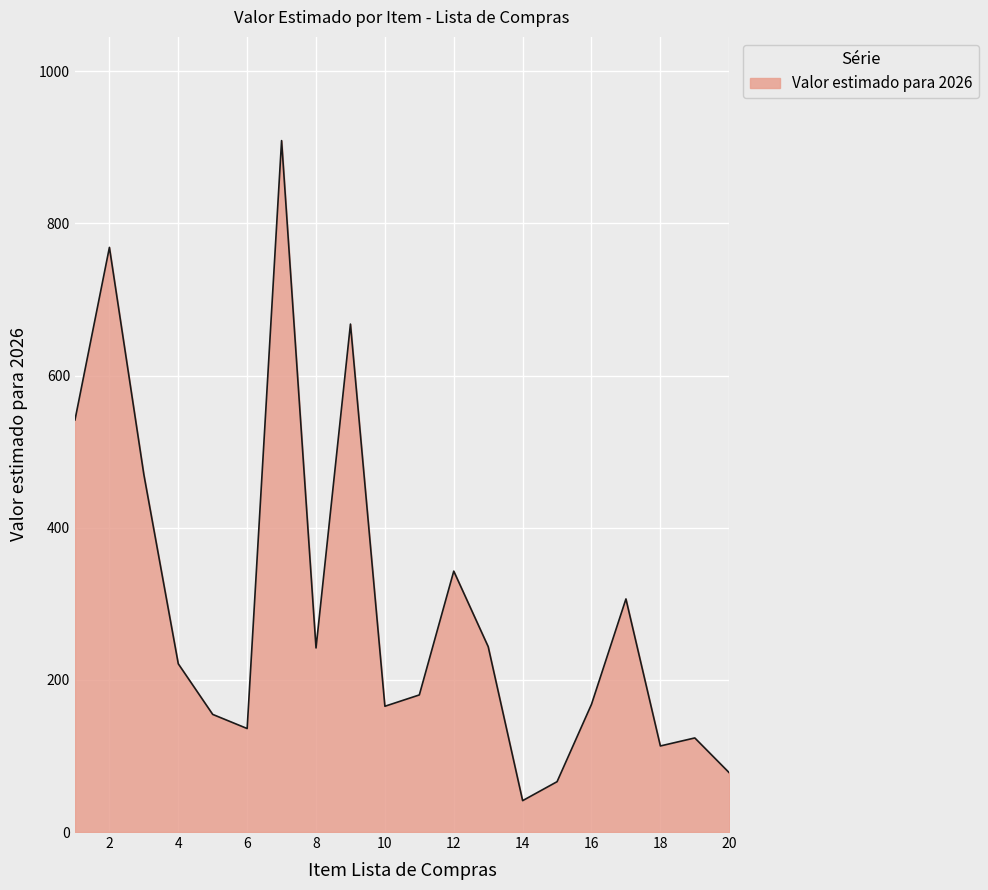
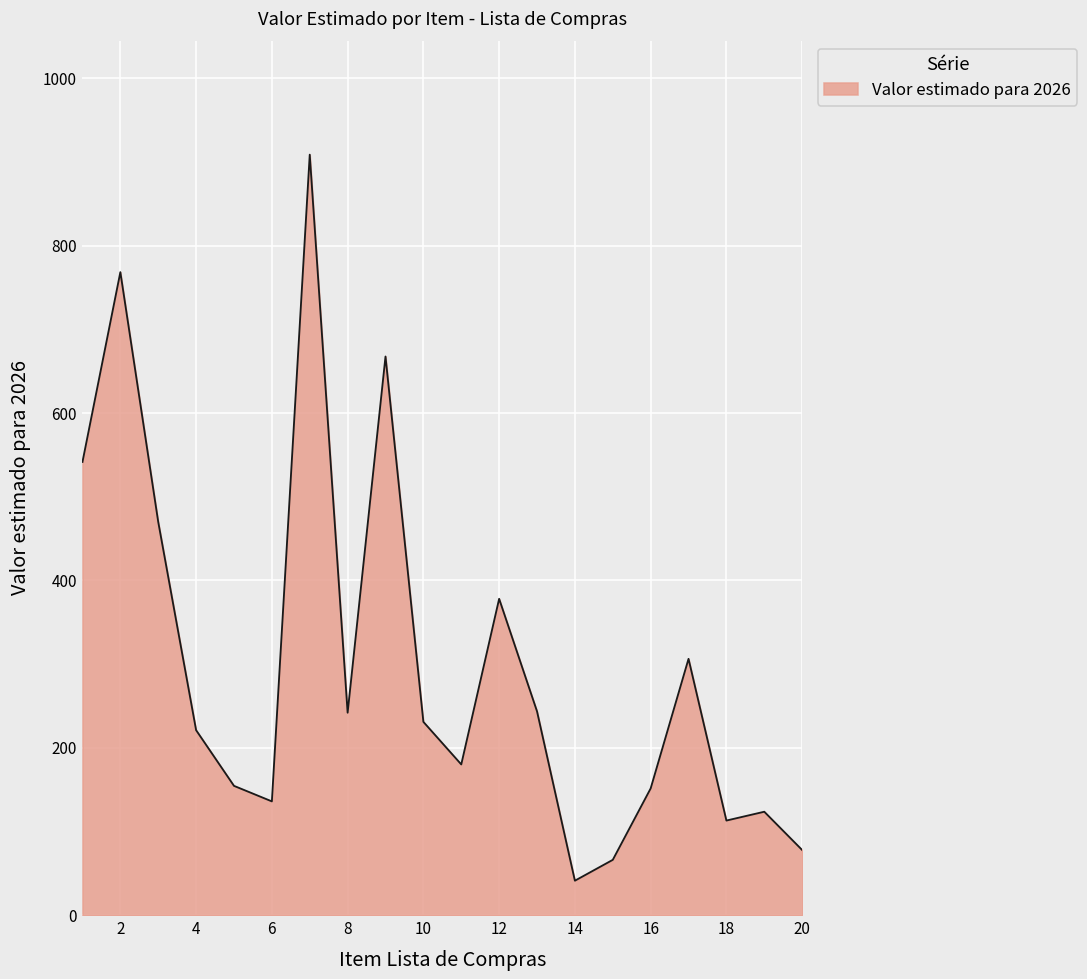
10: 170 -> 230
12: 340 -> 380
16: 170 -> 150
